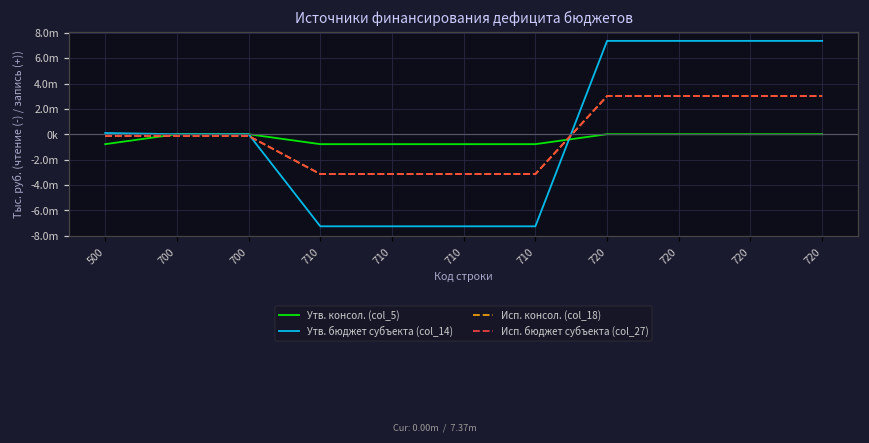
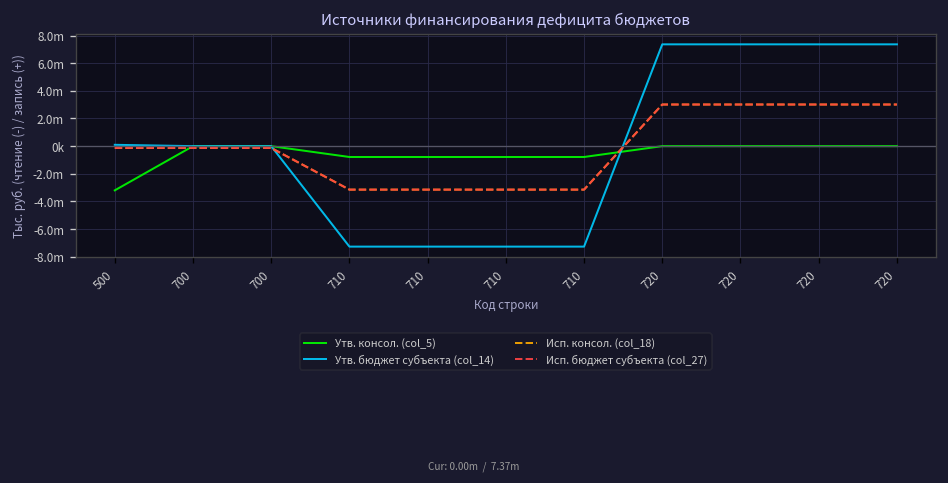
Утв. консол. (col_5), 500: -0.8m -> -3.2m
